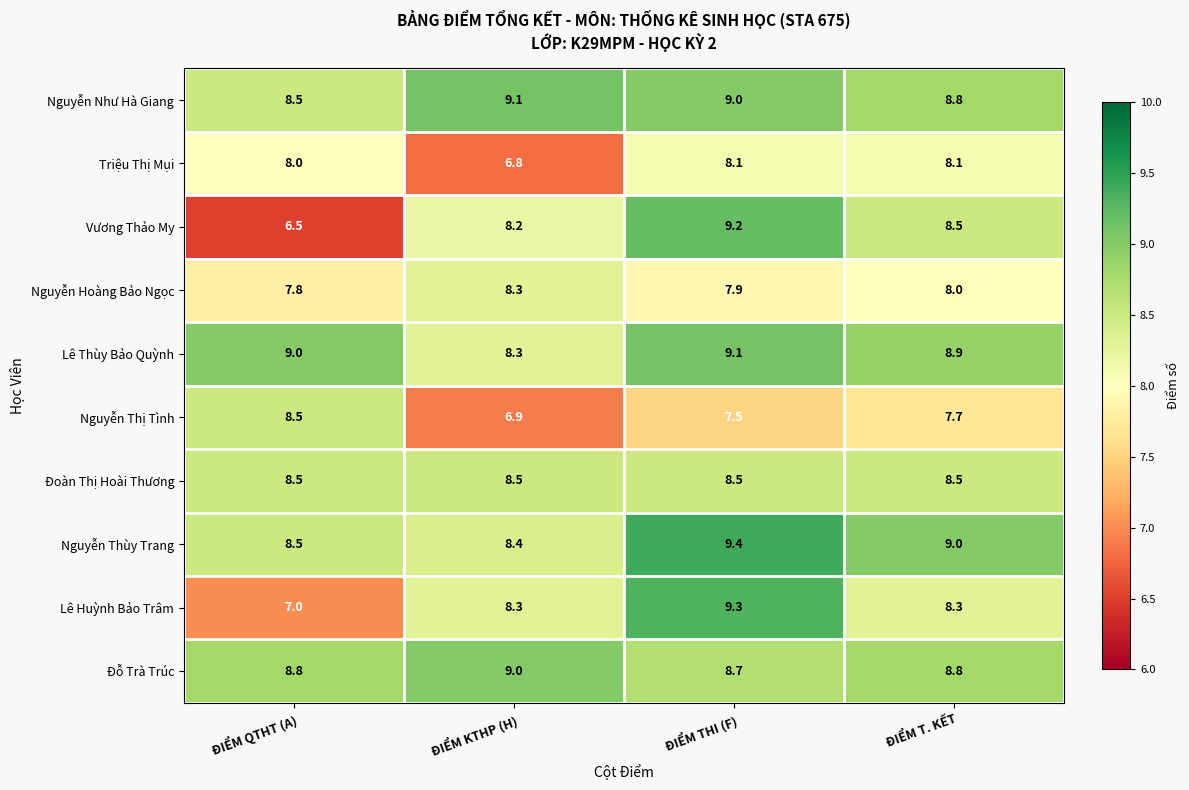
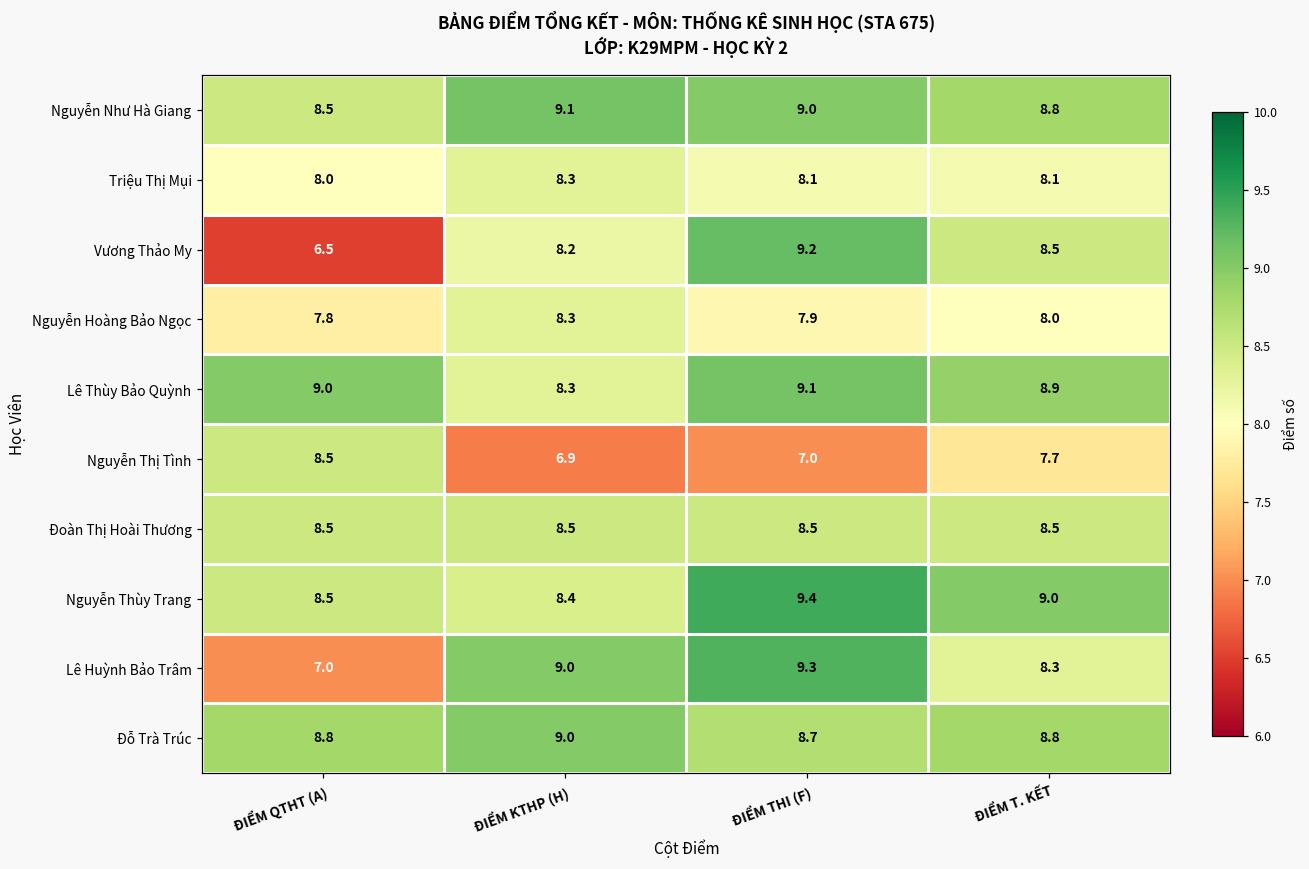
Triệu Thị Mụi, ĐIỂM KTHP (H): 6.8 -> 8.3
Nguyễn Thị Tình, ĐIỂM THI (F): 7.5 -> 7.0
Lê Huỳnh Bảo Trâm, ĐIỂM KTHP (H): 8.3 -> 9.0
